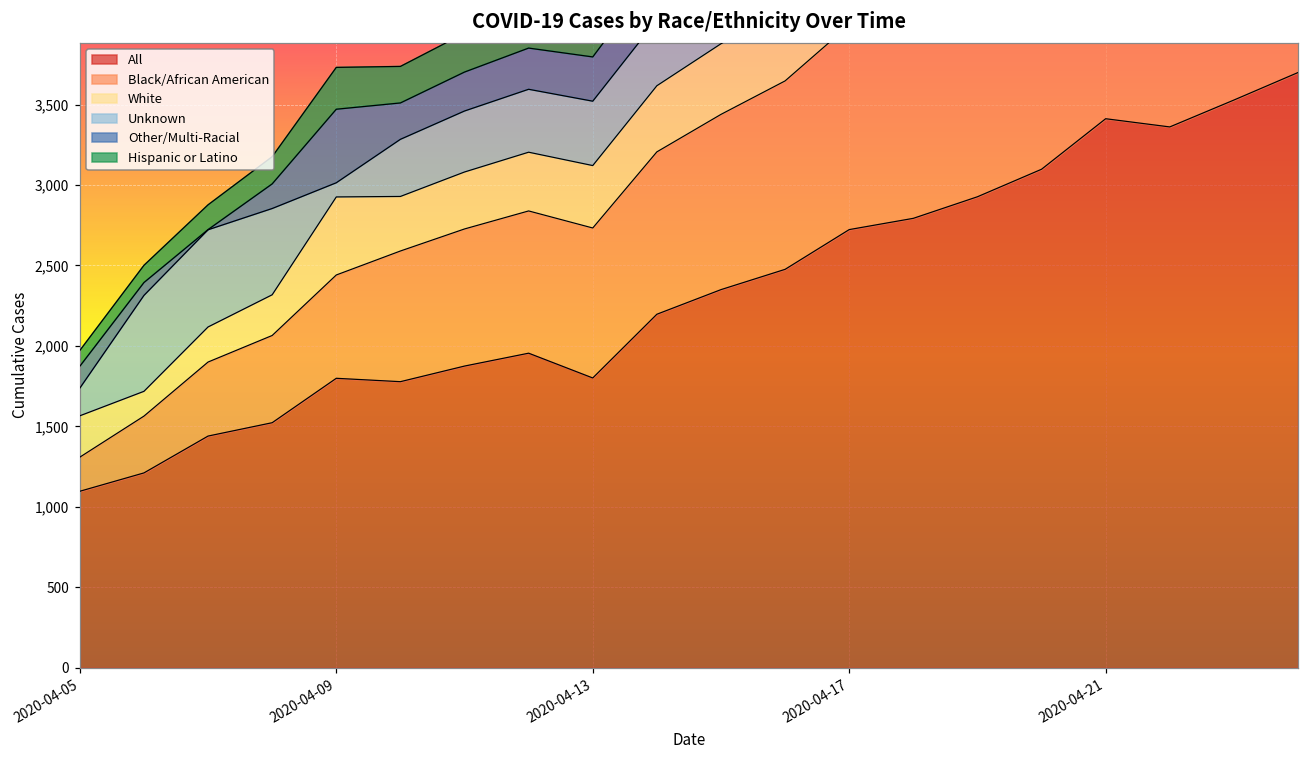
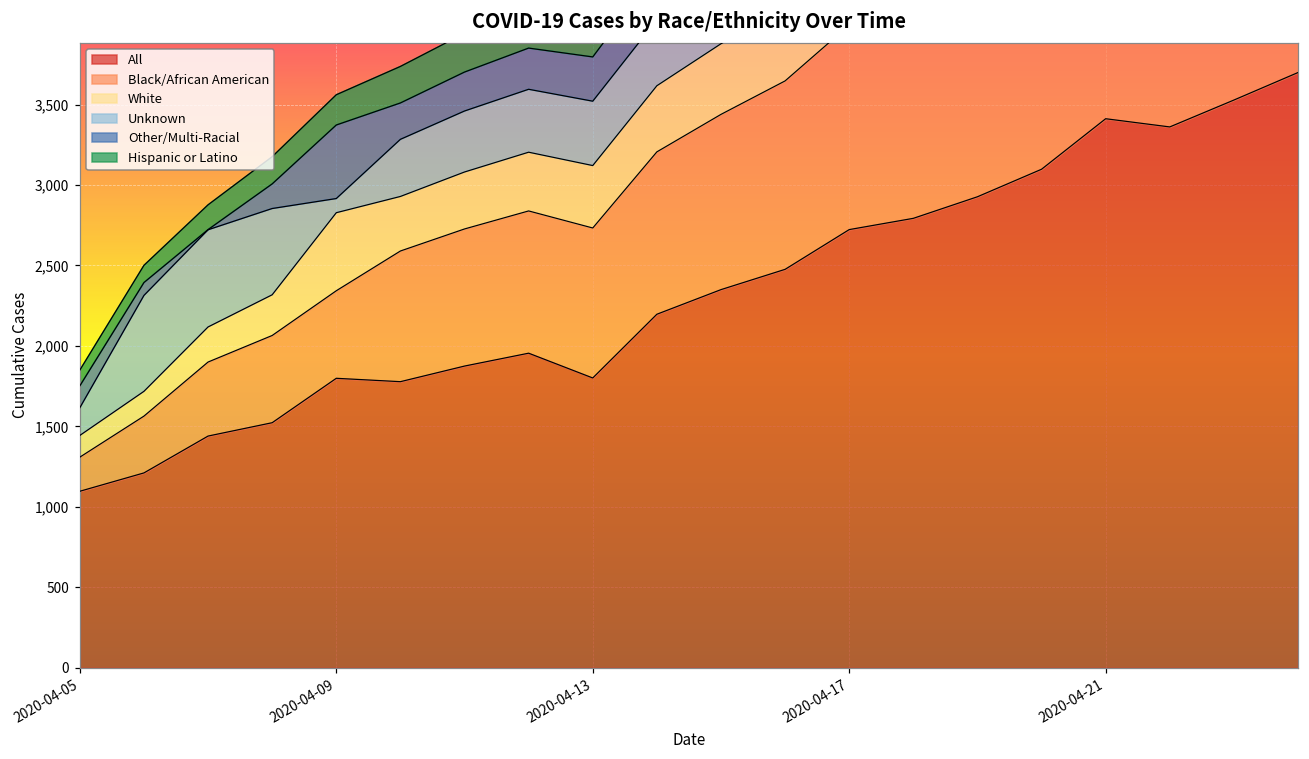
White, 2020-04-05: 260 -> 140
Black/African American, 2020-04-09: 640 -> 540
Hispanic or Latino, 2020-04-09: 260 -> 190
